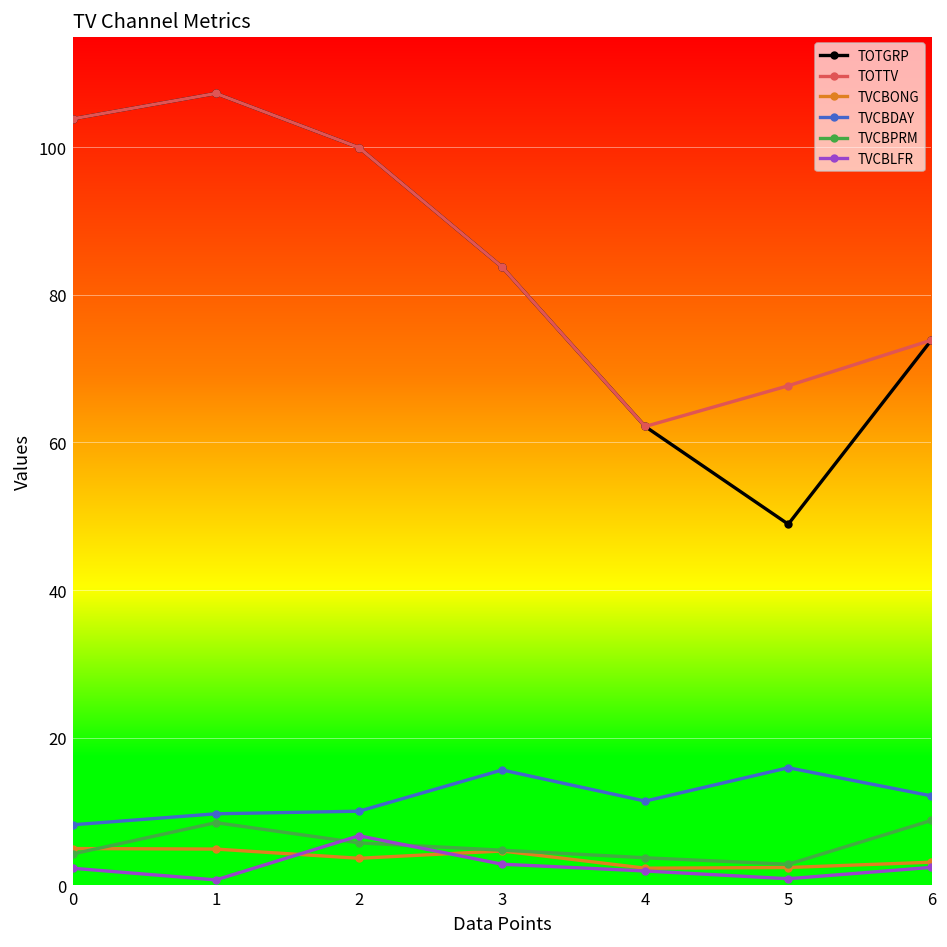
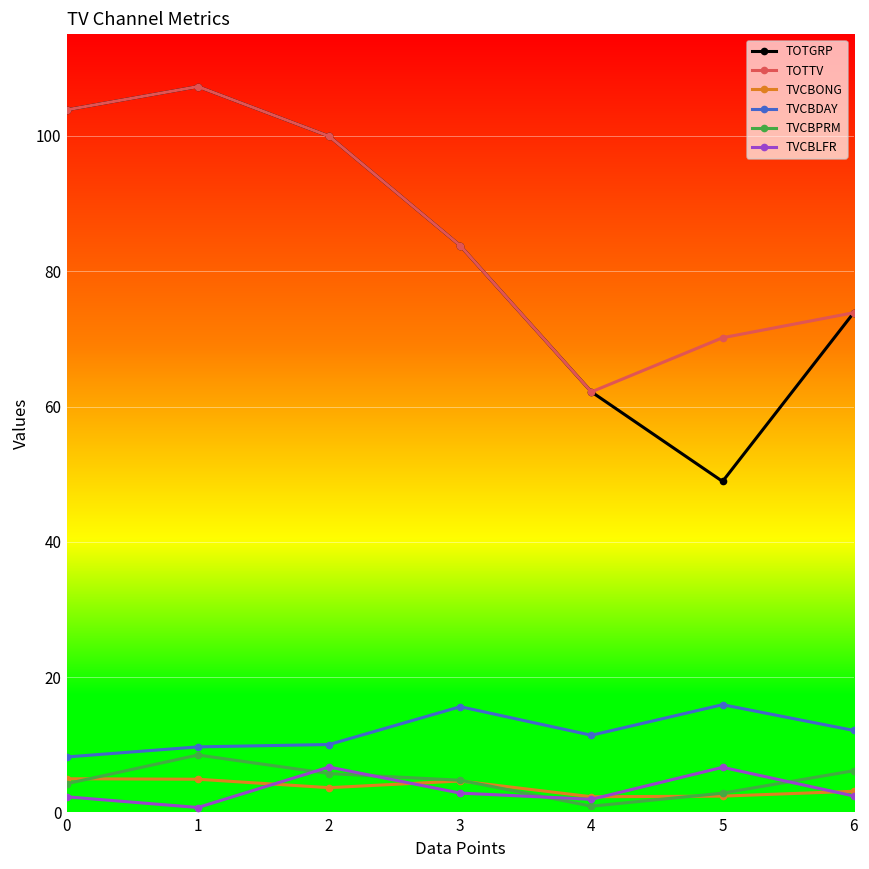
TVCBPRM, 4: 4 -> 1
TOTTV, 5: 68 -> 70
TVCBLFR, 5: 1 -> 7
TVCBPRM, 6: 9 -> 6
